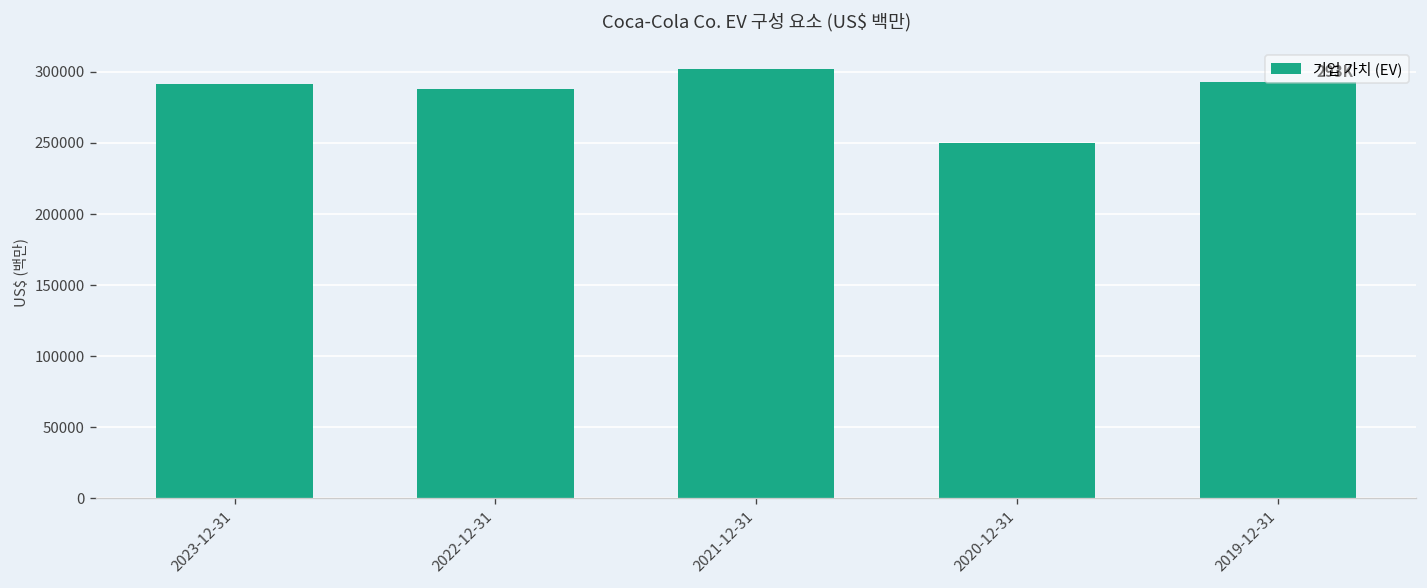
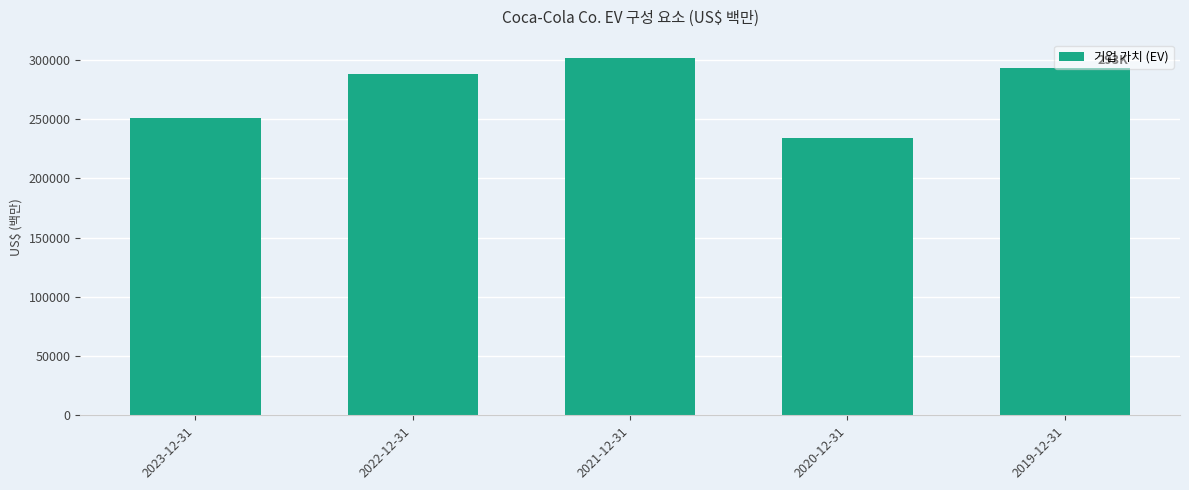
2023-12-31: 292000 -> 251000
2020-12-31: 250000 -> 234000
